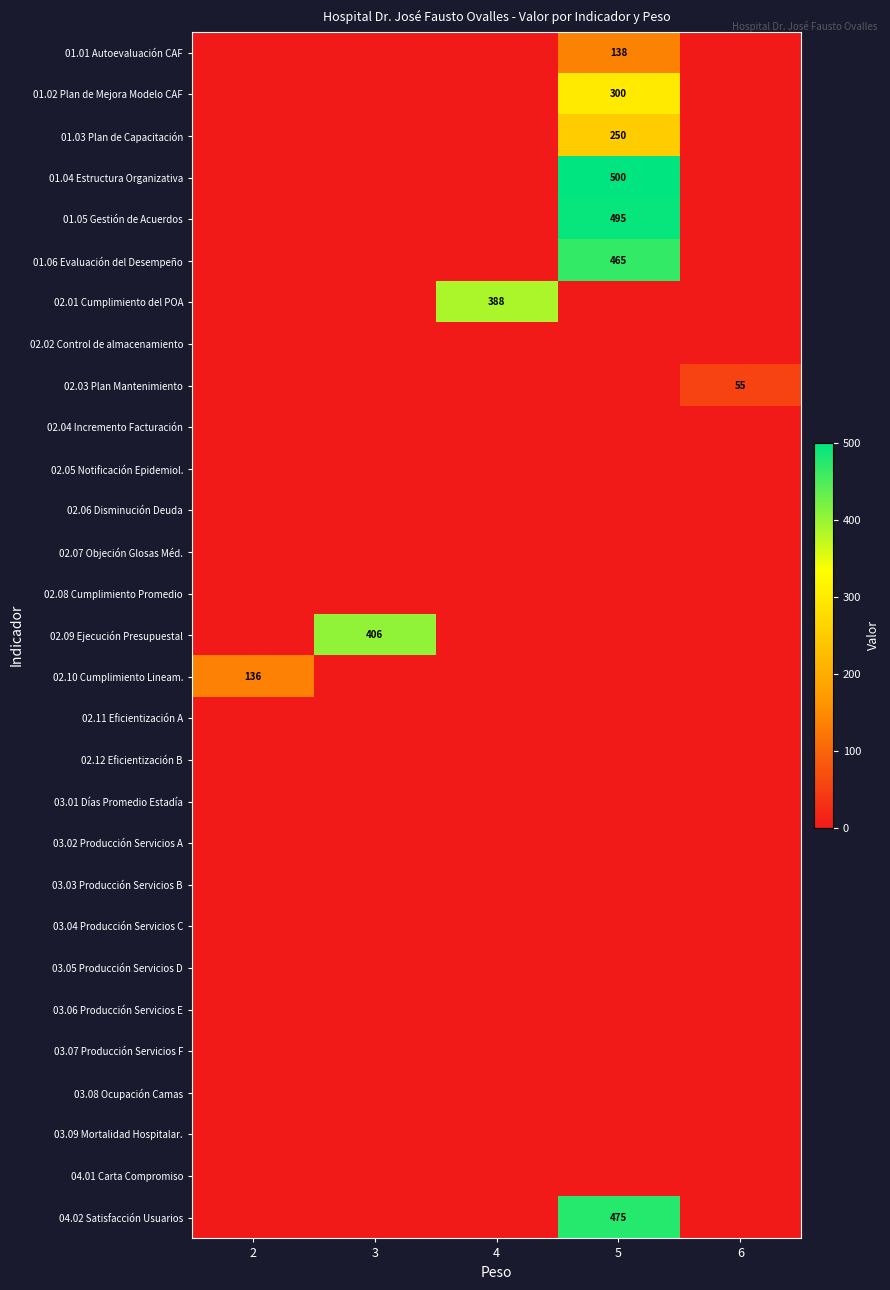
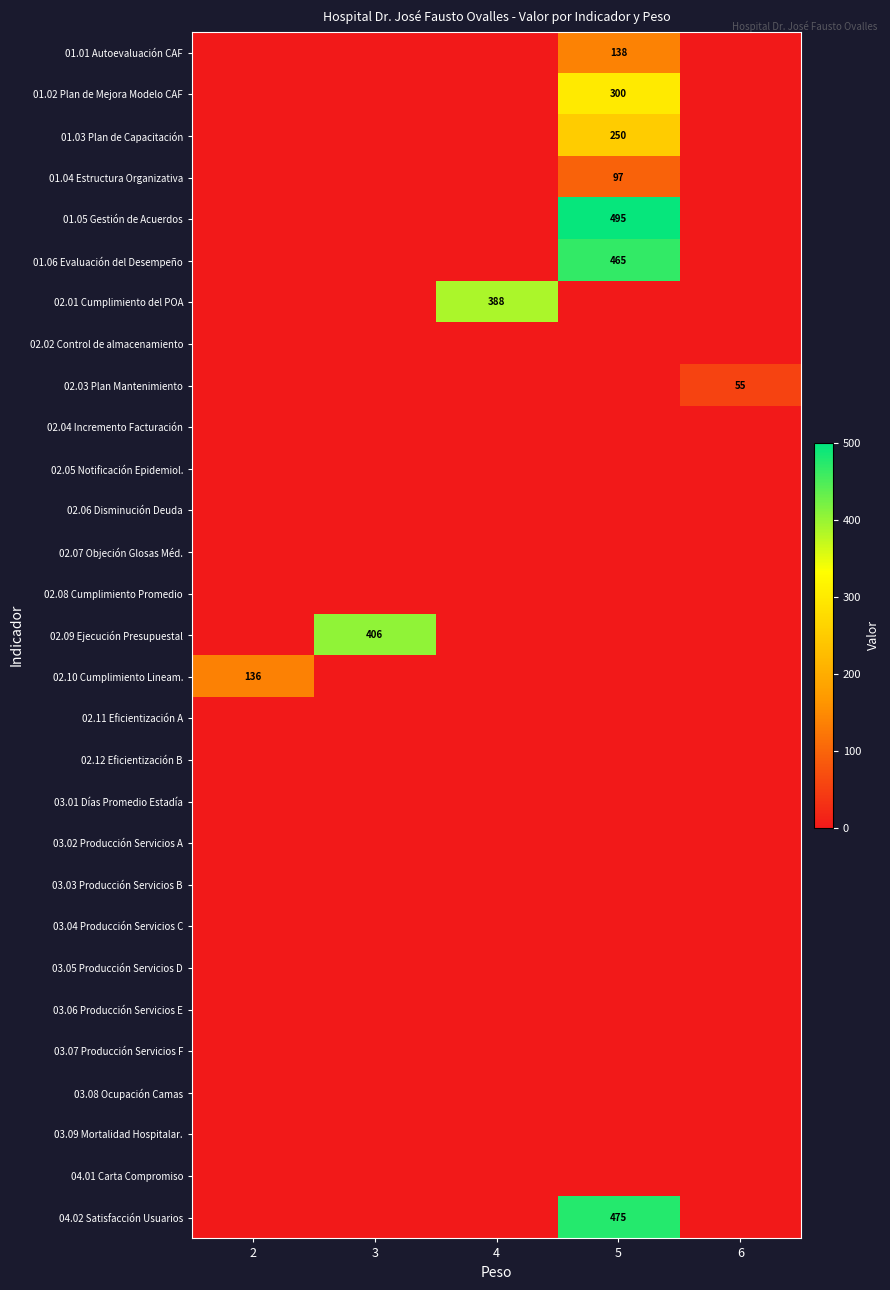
01.04 Estructura Organizativa, 5: 500 -> 97
